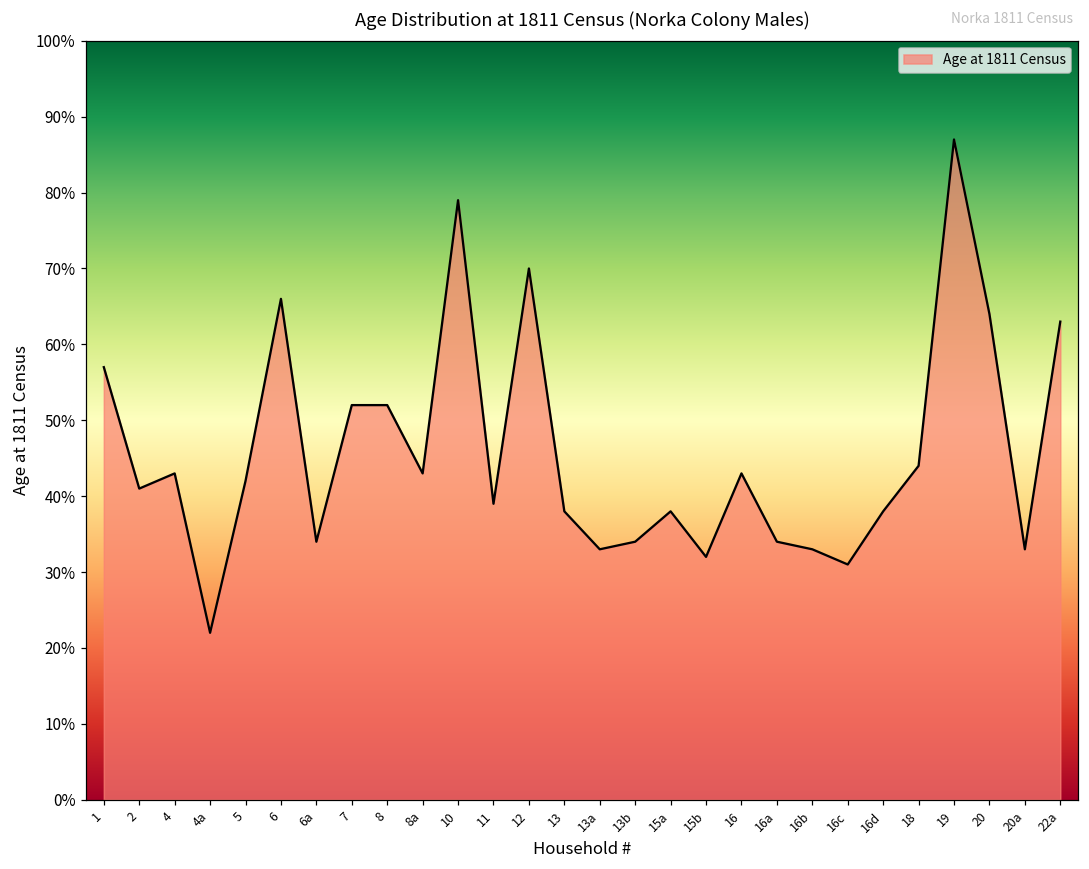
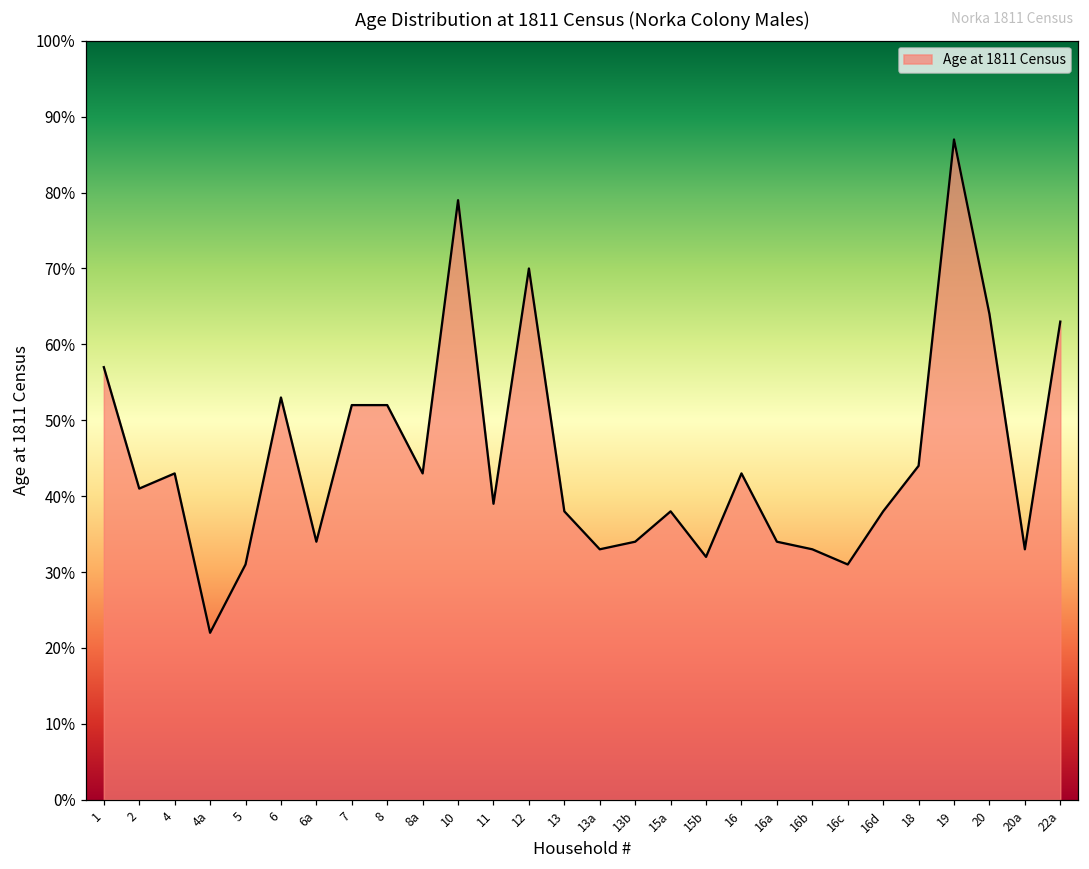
5: 42% -> 31%
6: 66% -> 53%
